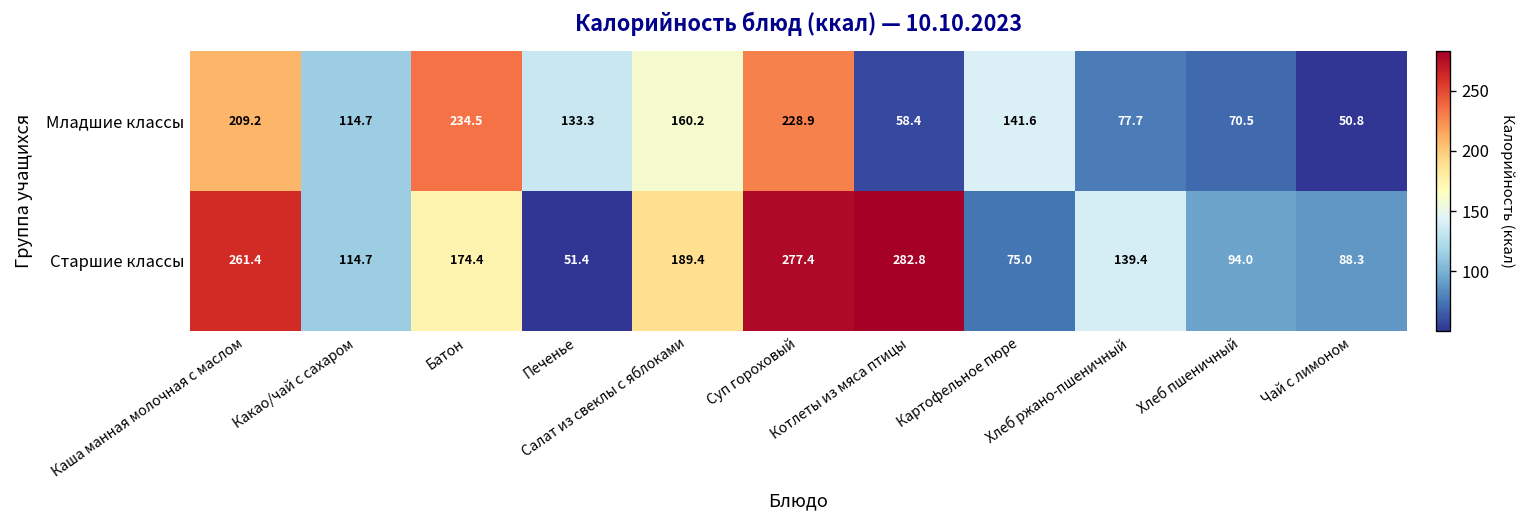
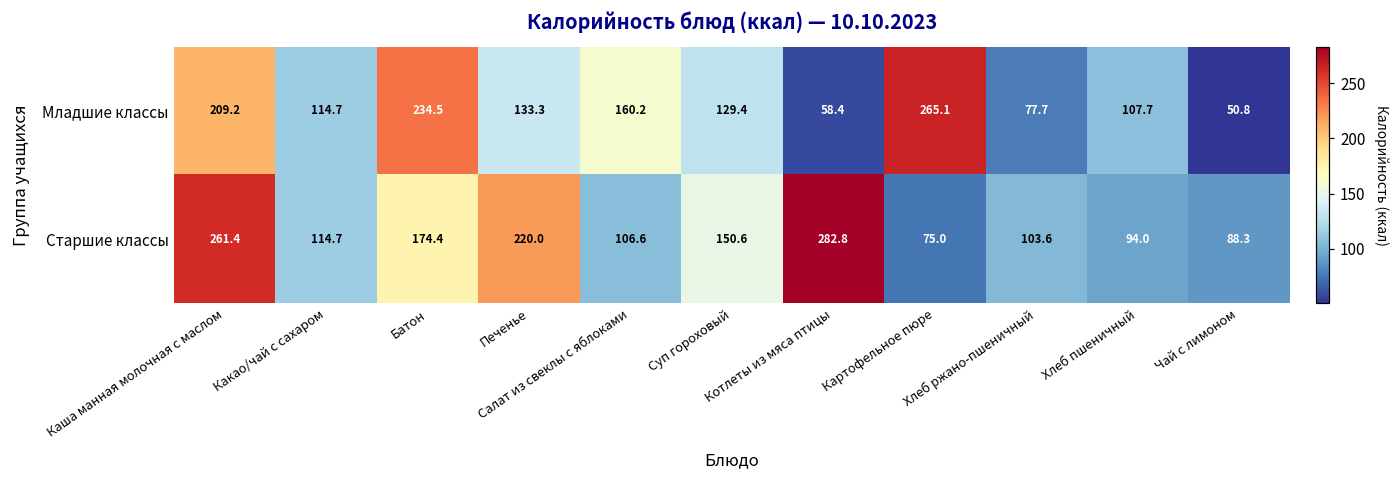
Младшие классы, Суп гороховый: 228.9 -> 129.4
Младшие классы, Картофельное пюре: 141.6 -> 265.1
Младшие классы, Хлеб пшеничный: 70.5 -> 107.7
Старшие классы, Печенье: 51.4 -> 220.0
Старшие классы, Салат из свеклы с яблоками: 189.4 -> 106.6
Старшие классы, Суп гороховый: 277.4 -> 150.6
Старшие классы, Хлеб ржано-пшеничный: 139.4 -> 103.6
